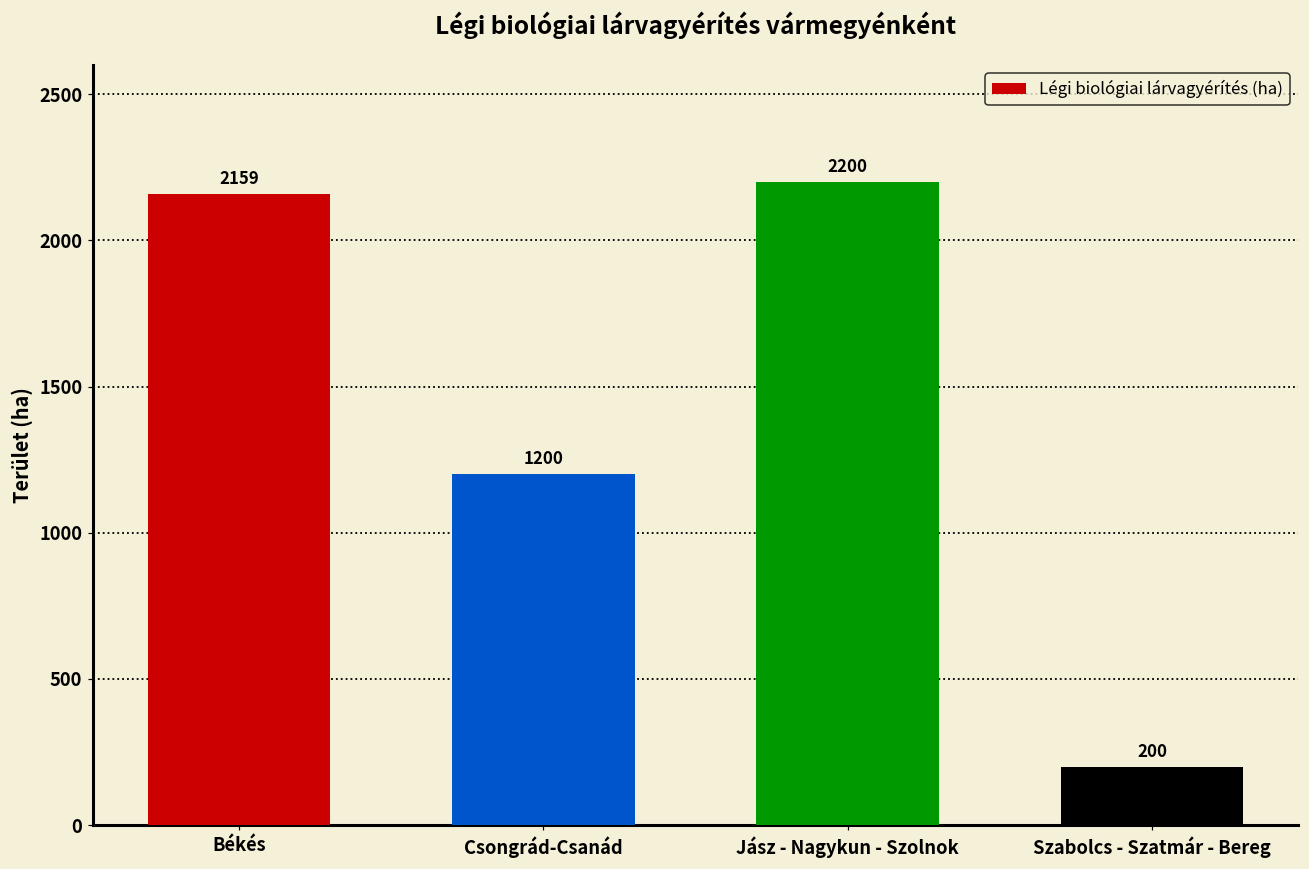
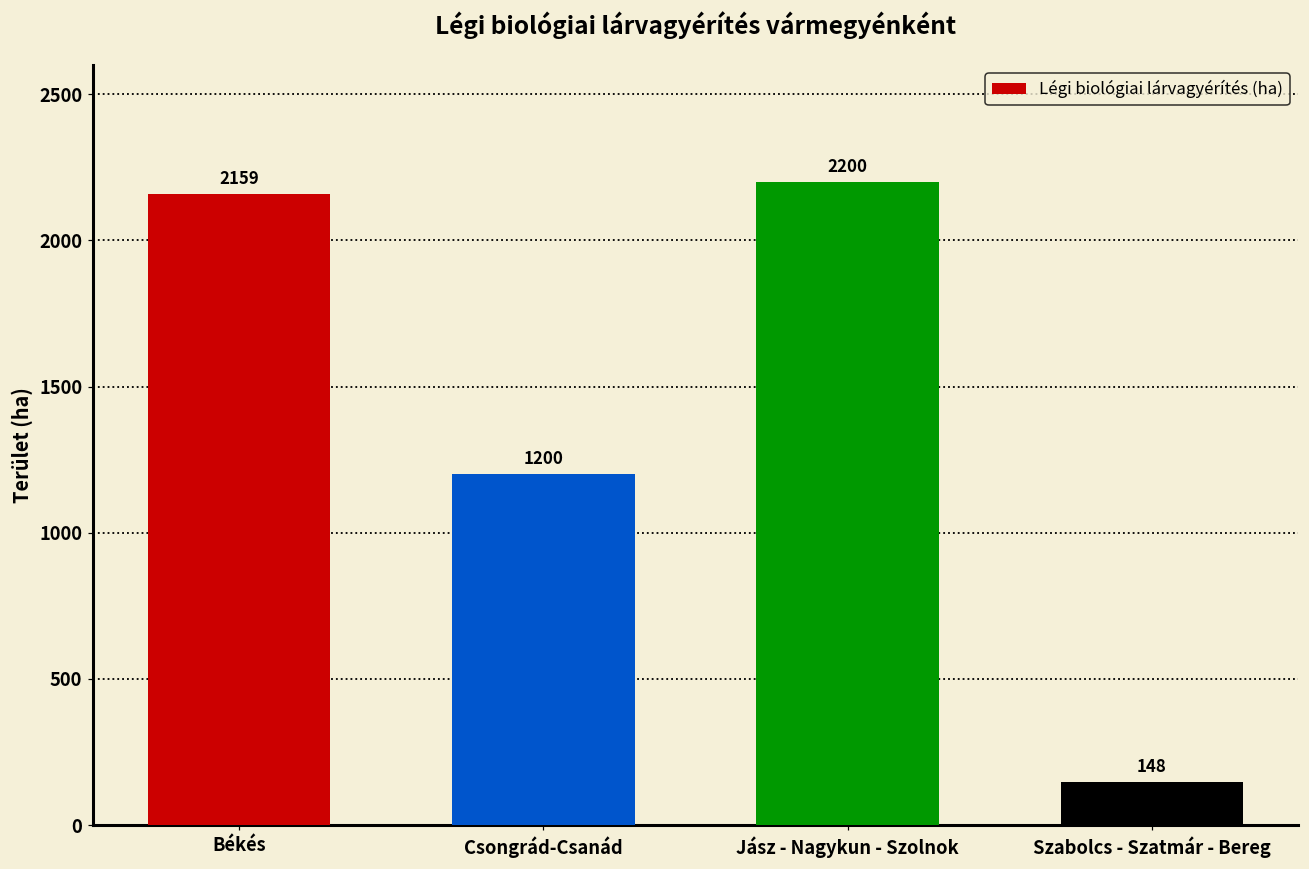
Szabolcs - Szatmár - Bereg: 200 -> 148
